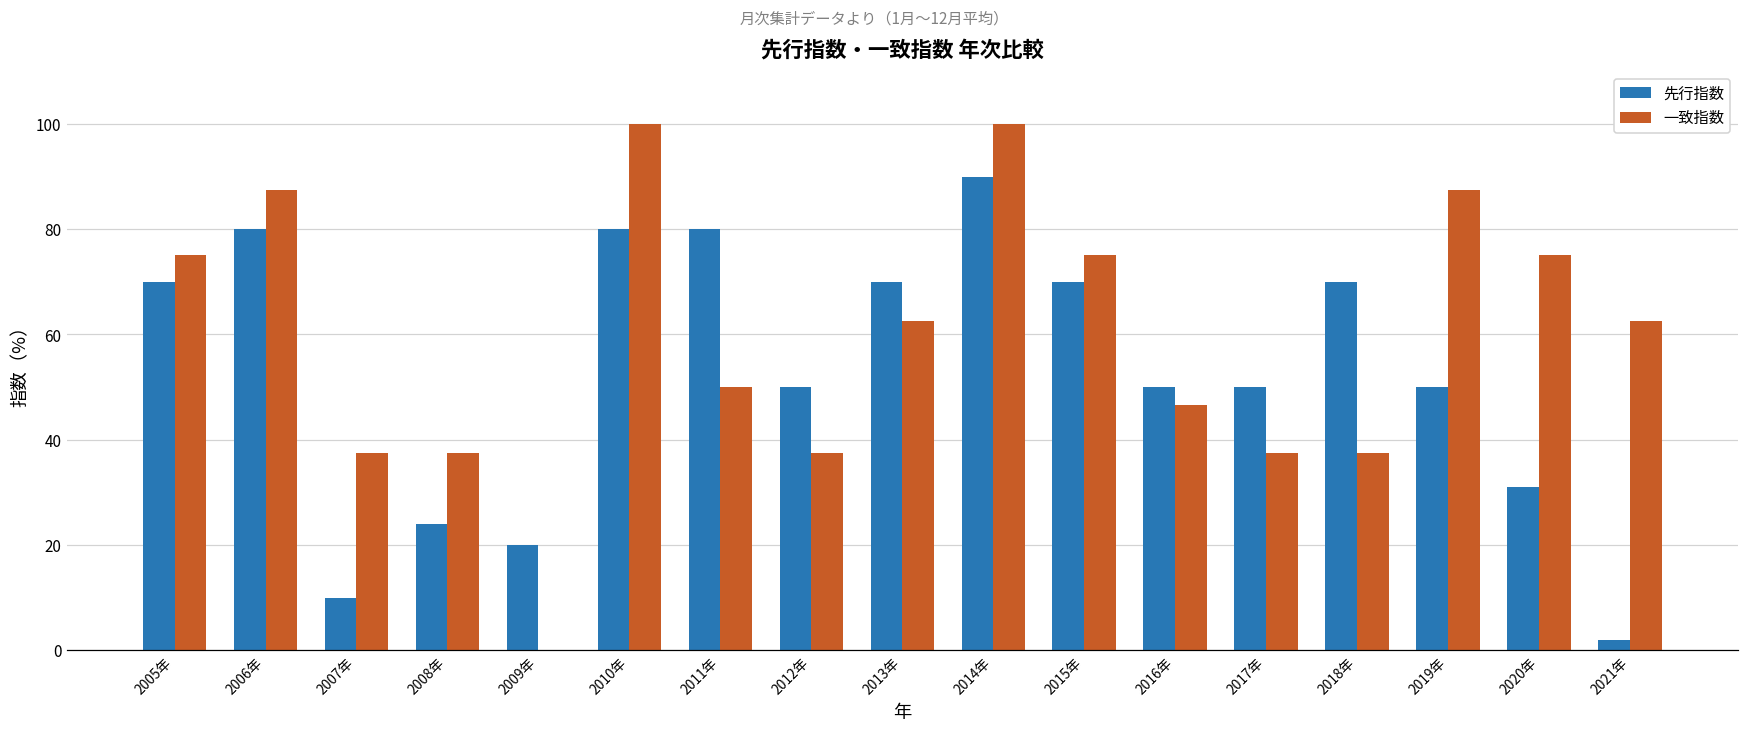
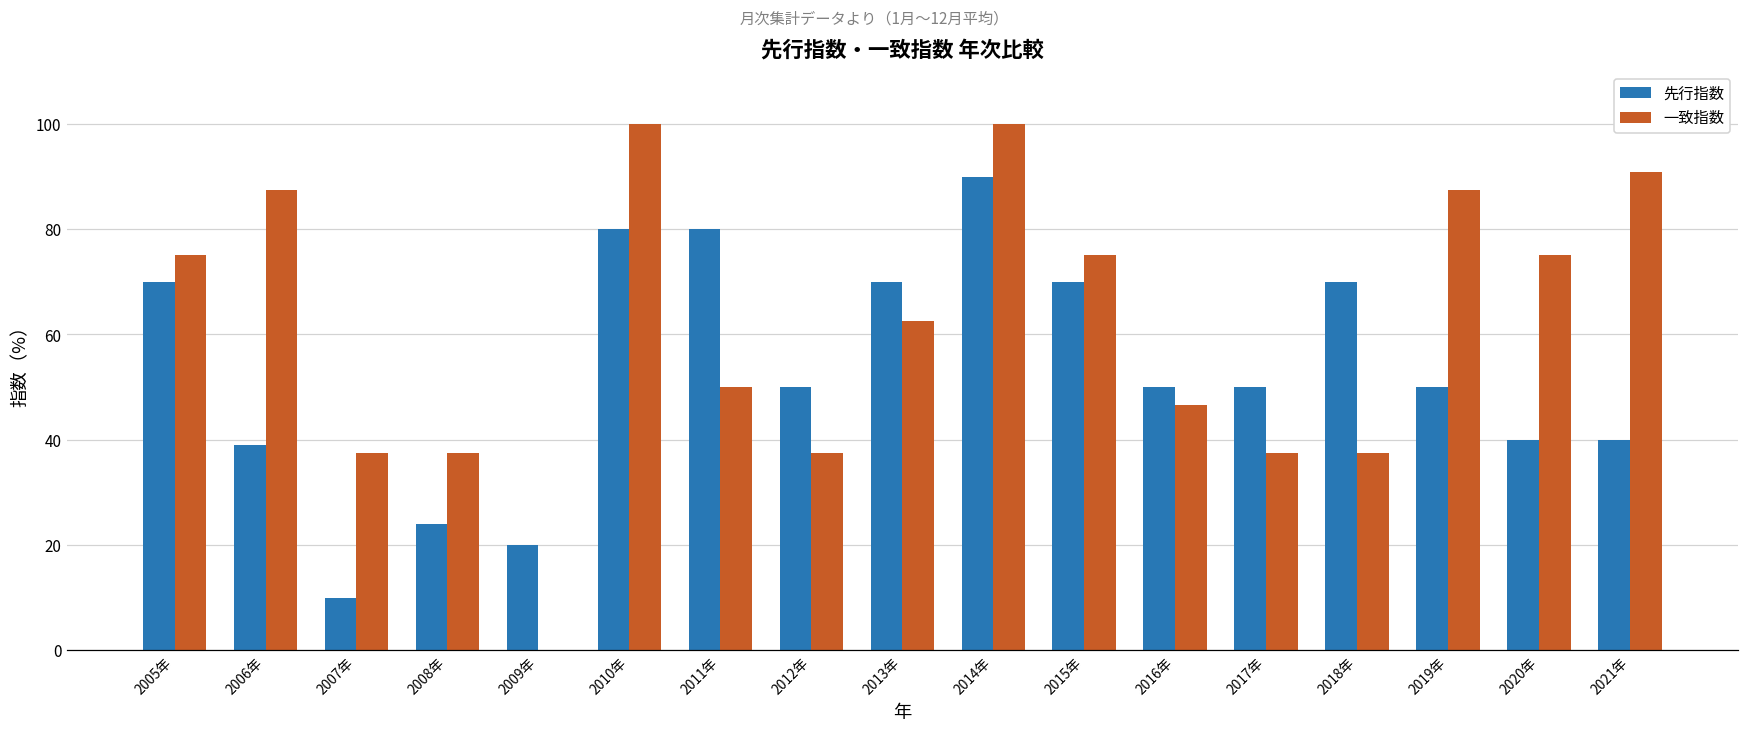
先行指数, 2006年: 80 -> 39
先行指数, 2020年: 31 -> 40
先行指数, 2021年: 2 -> 40
一致指数, 2021年: 63 -> 91
